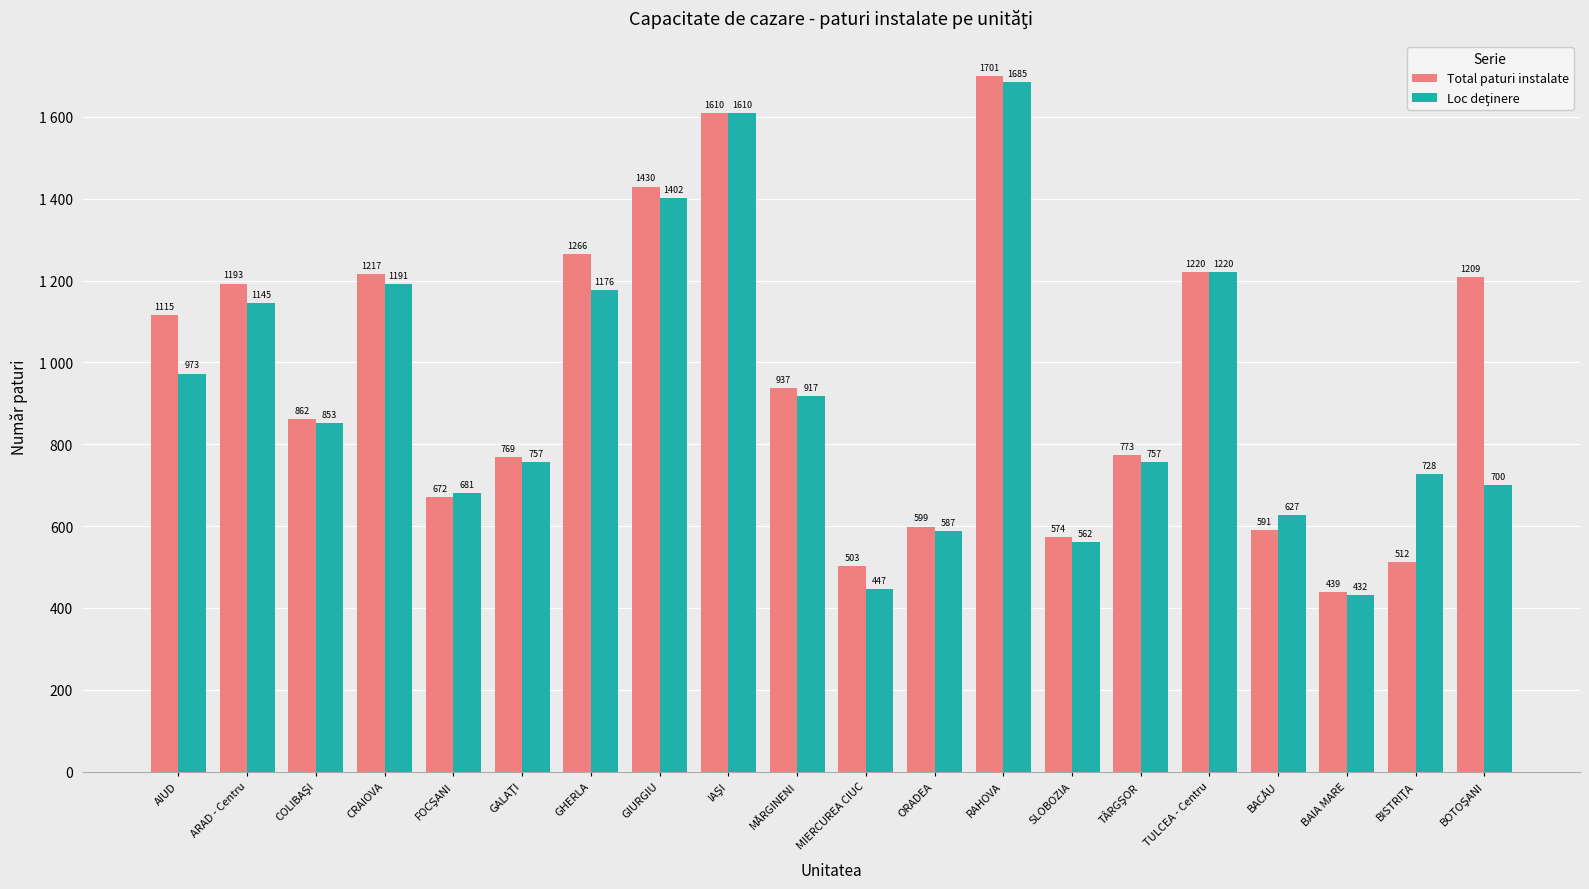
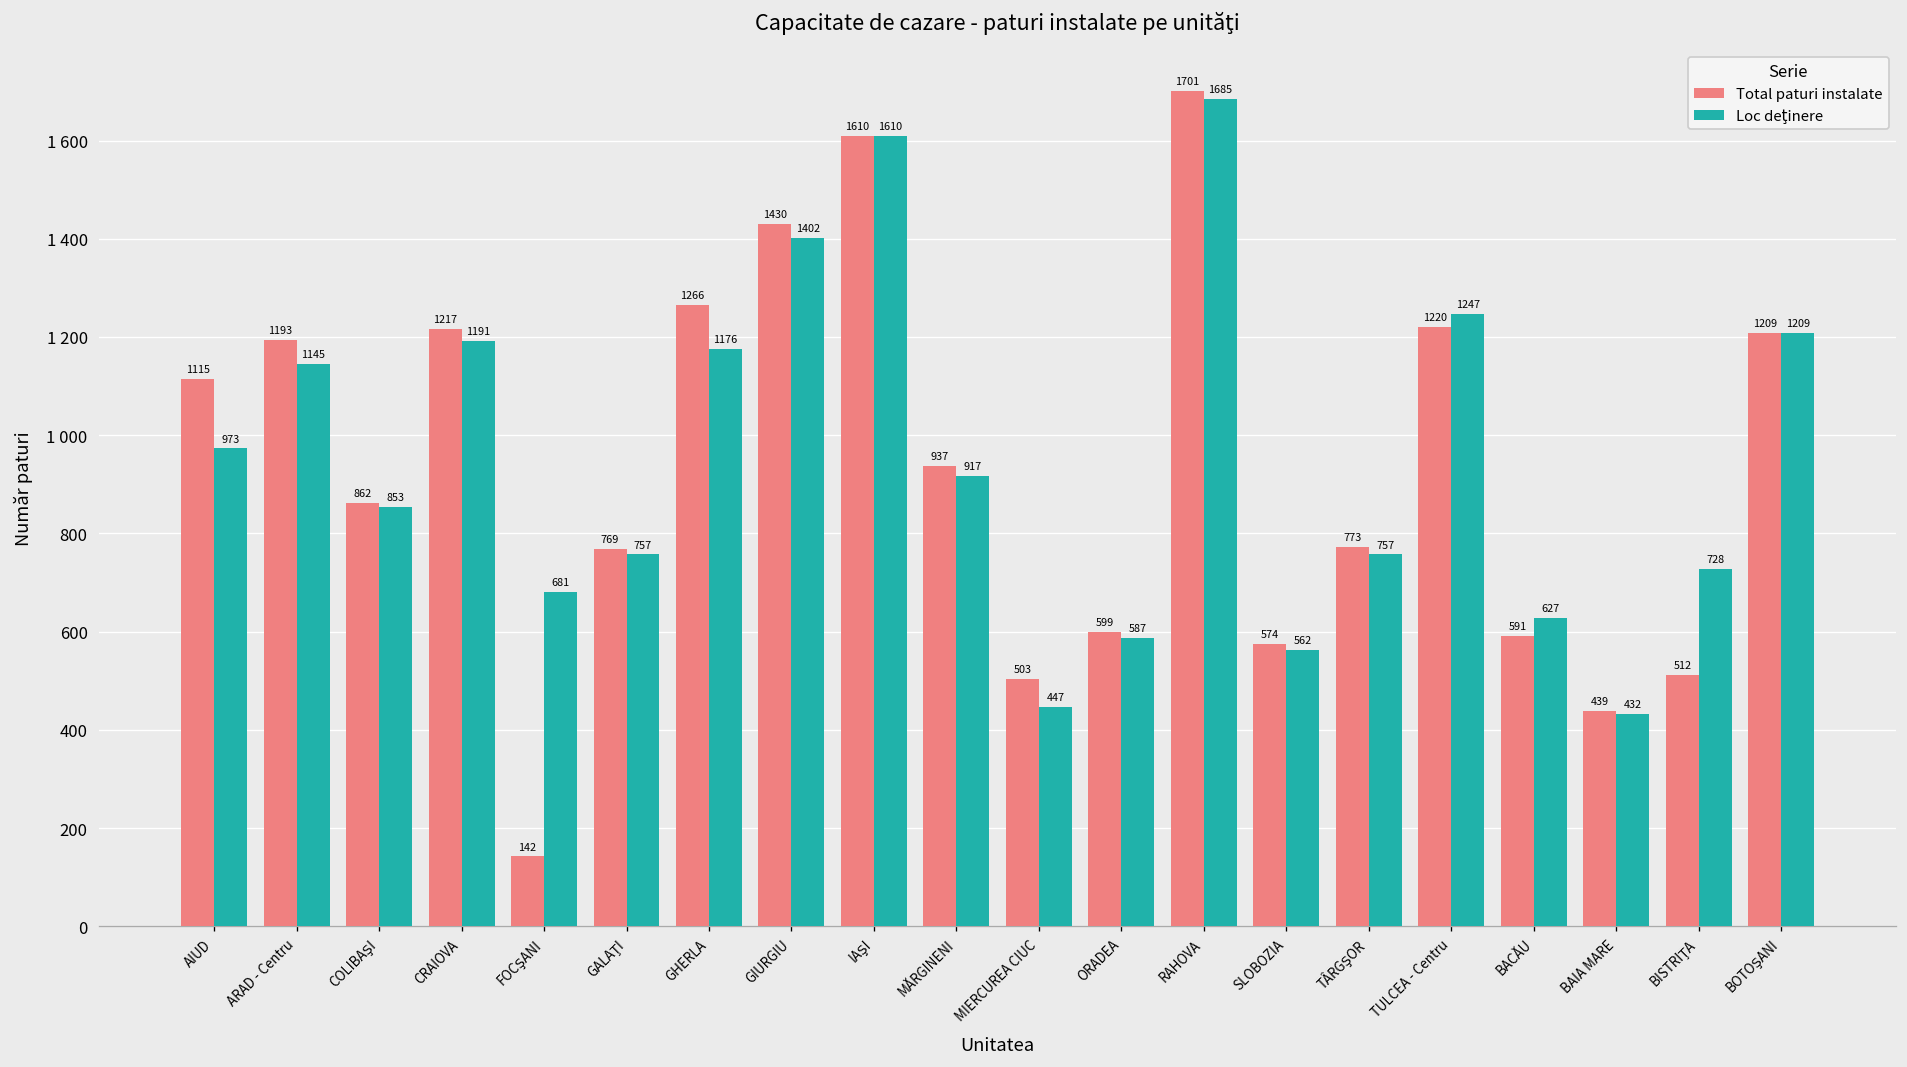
Total paturi instalate, FOCŞANI: 672 -> 142
Loc deţinere, TULCEA - Centru: 1220 -> 1247
Loc deţinere, BOTOŞANI: 700 -> 1209
